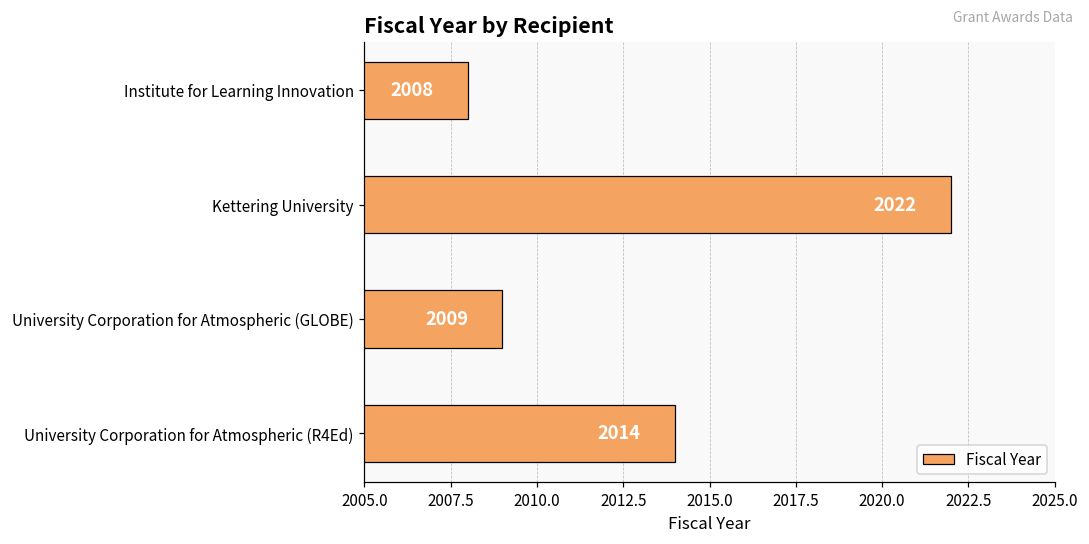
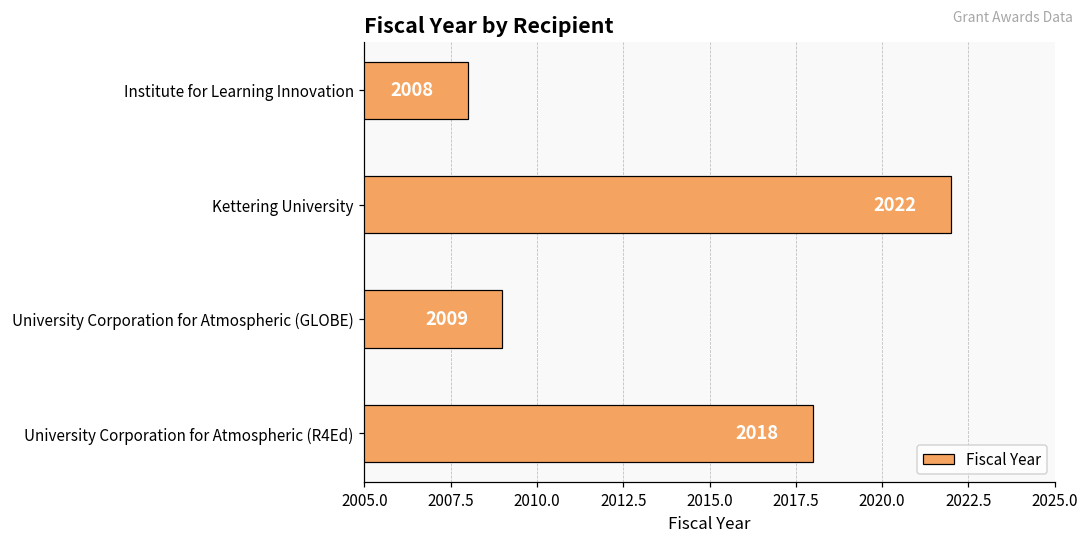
University Corporation for Atmospheric (R4Ed): 2014 -> 2018
